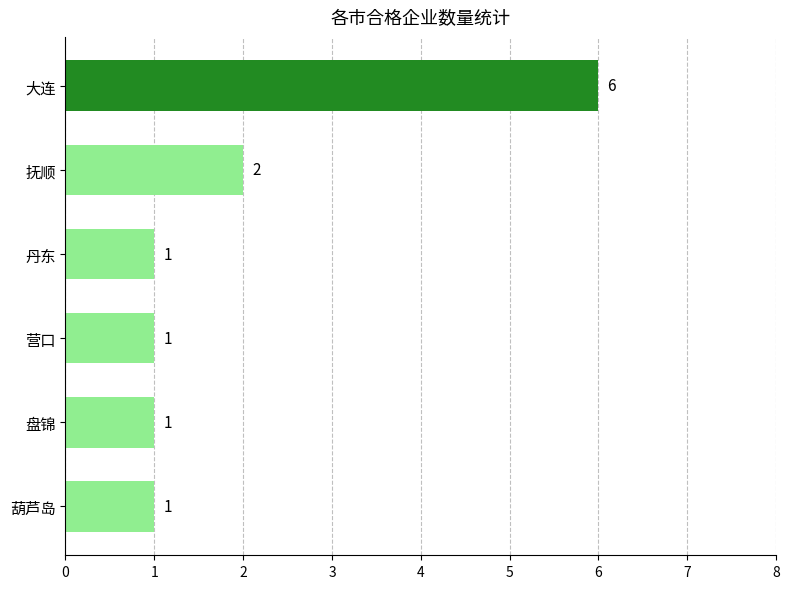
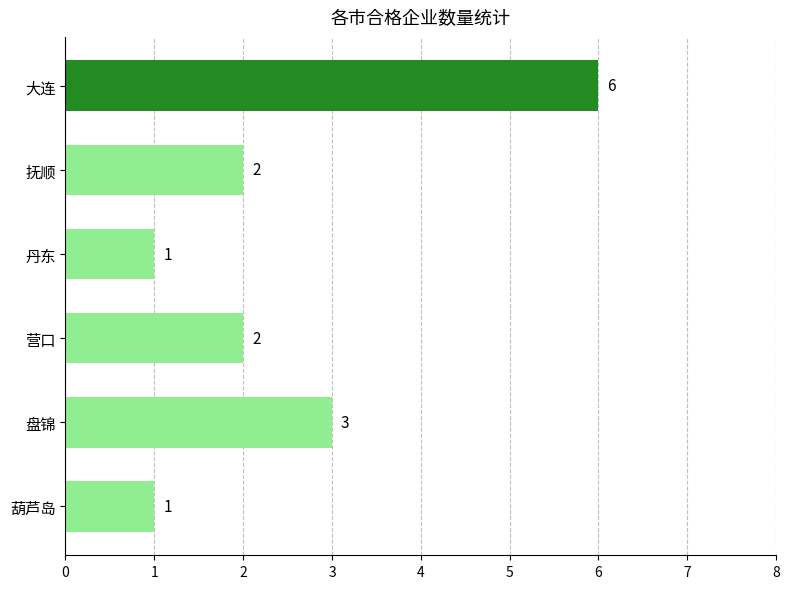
营口: 1 -> 2
盘锦: 1 -> 3
